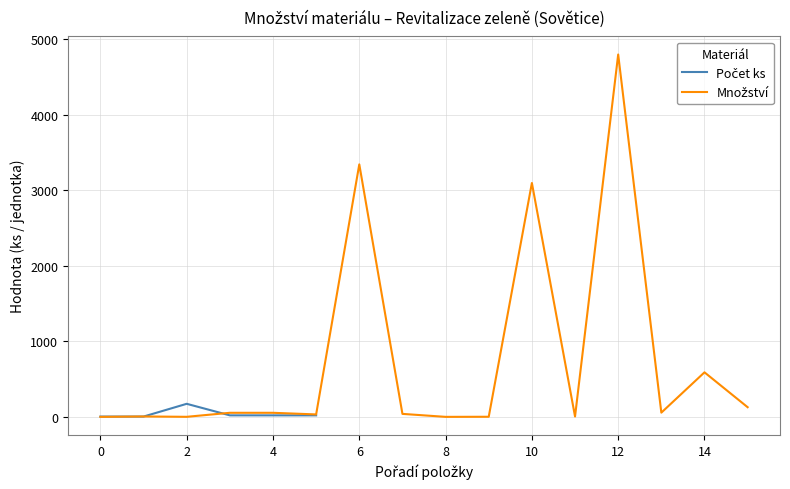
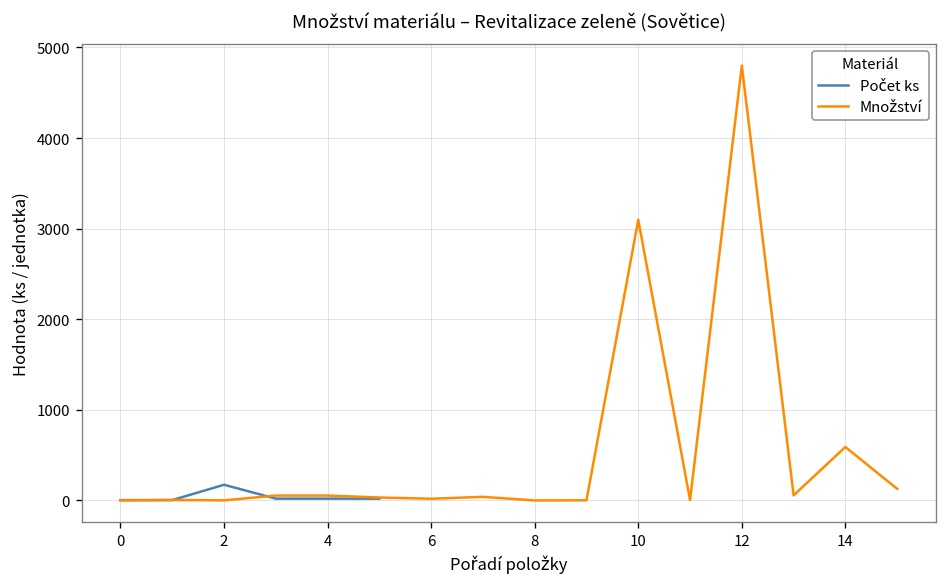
Množství, 6: 3300 -> 0
